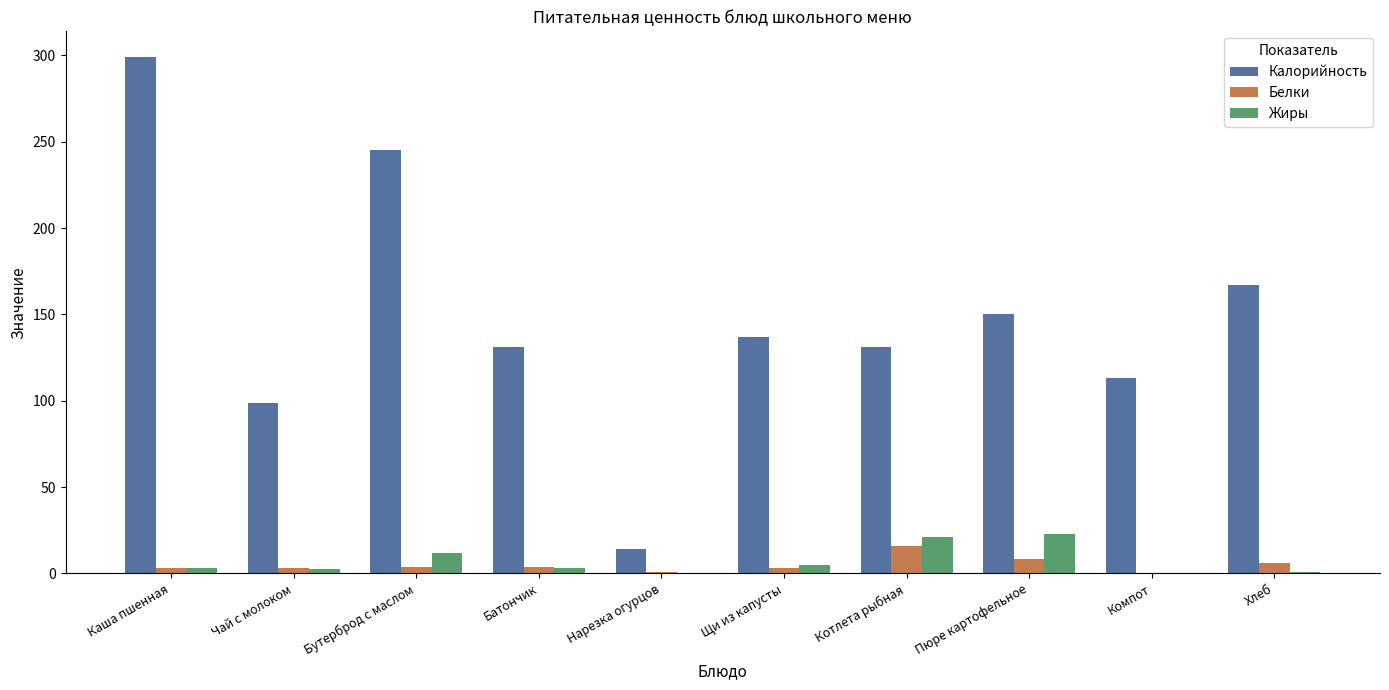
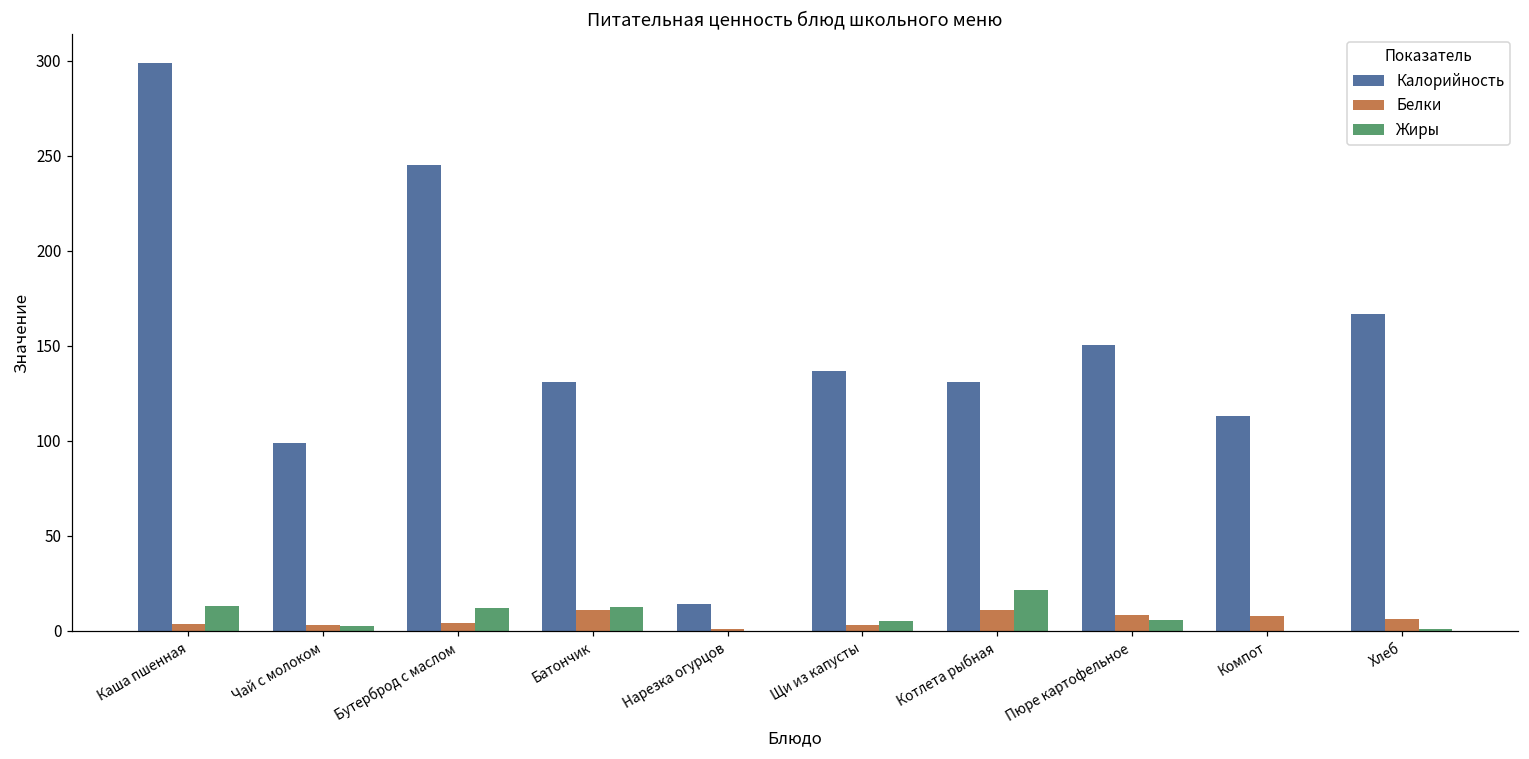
Жиры, Каша пшенная: 3 -> 13
Белки, Батончик: 4 -> 11
Жиры, Батончик: 3 -> 13
Белки, Котлета рыбная: 16 -> 11
Жиры, Пюре картофельное: 23 -> 6
Белки, Компот: 0 -> 8
